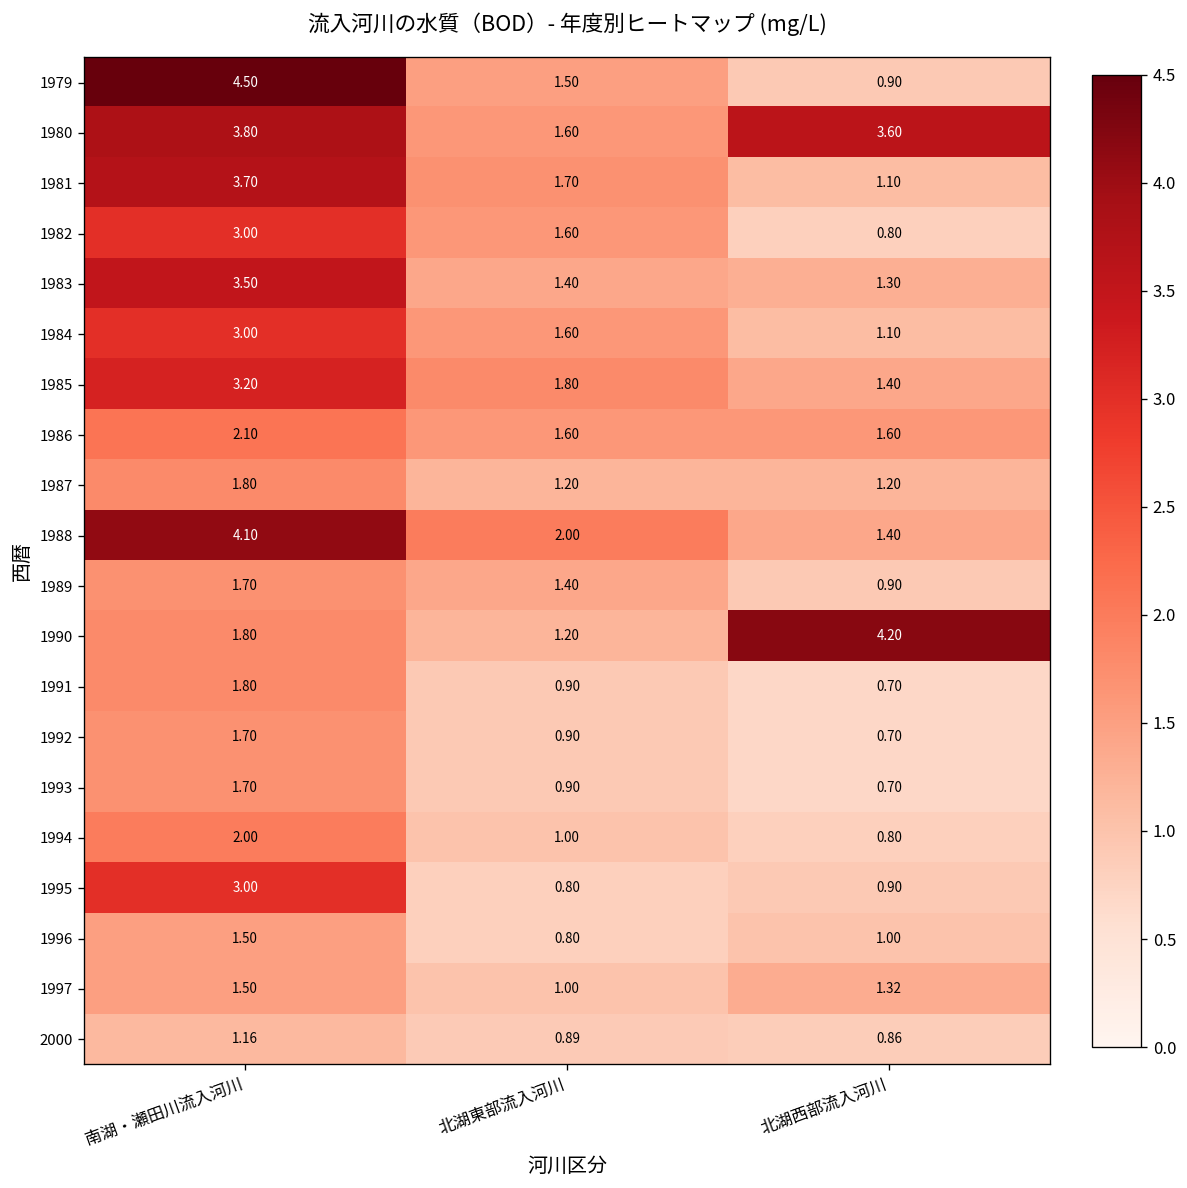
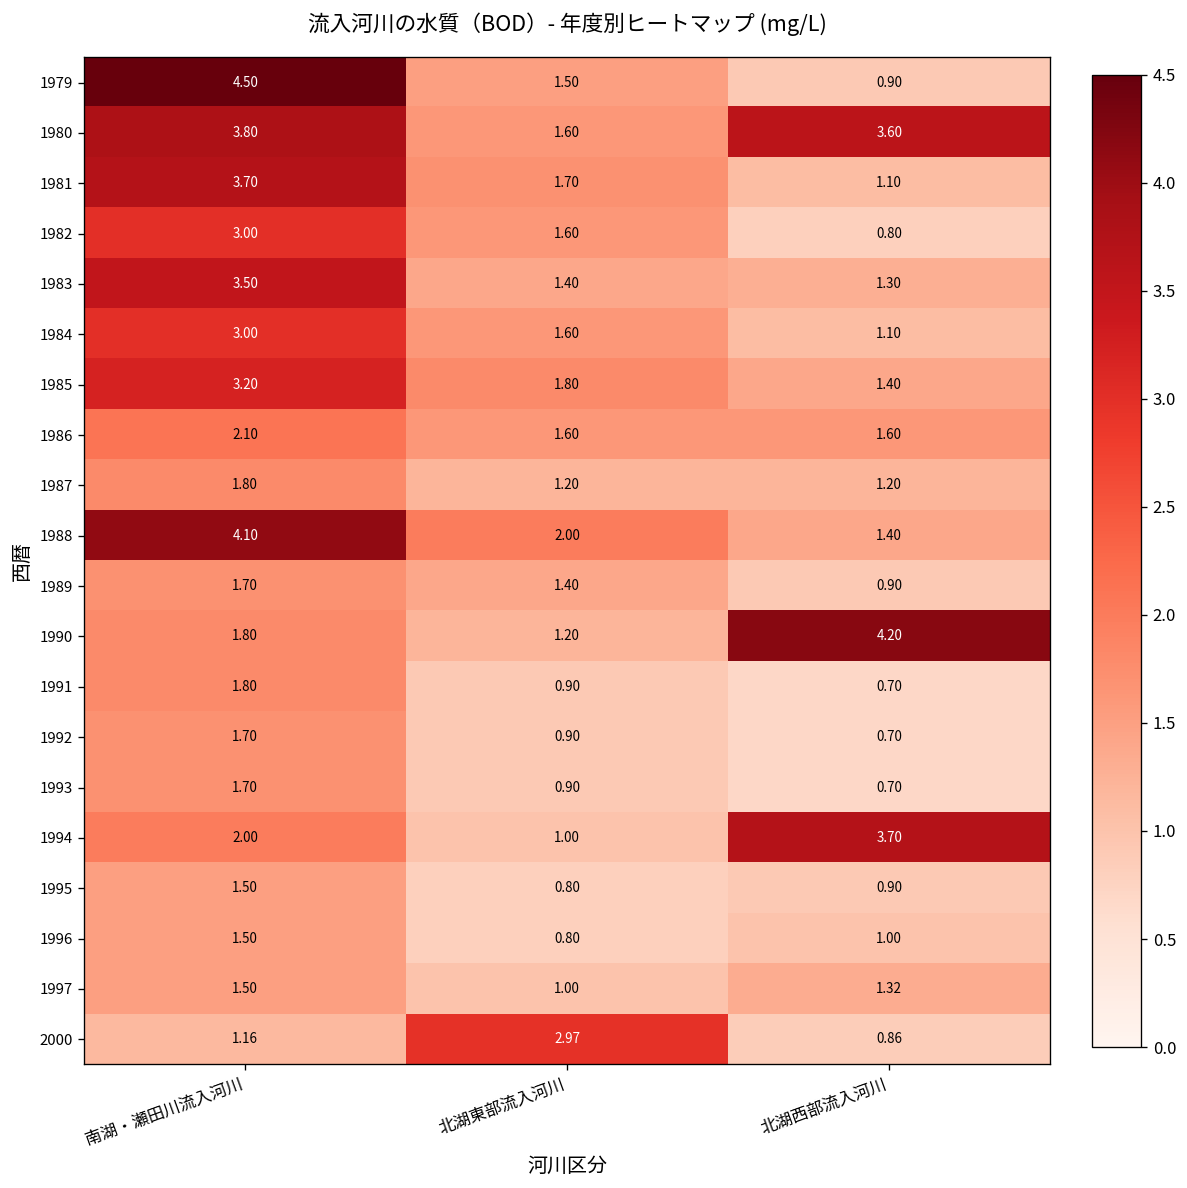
1994, 北湖西部流入河川: 0.80 -> 3.70
1995, 南湖・瀬田川流入河川: 3.00 -> 1.50
2000, 北湖東部流入河川: 0.89 -> 2.97
